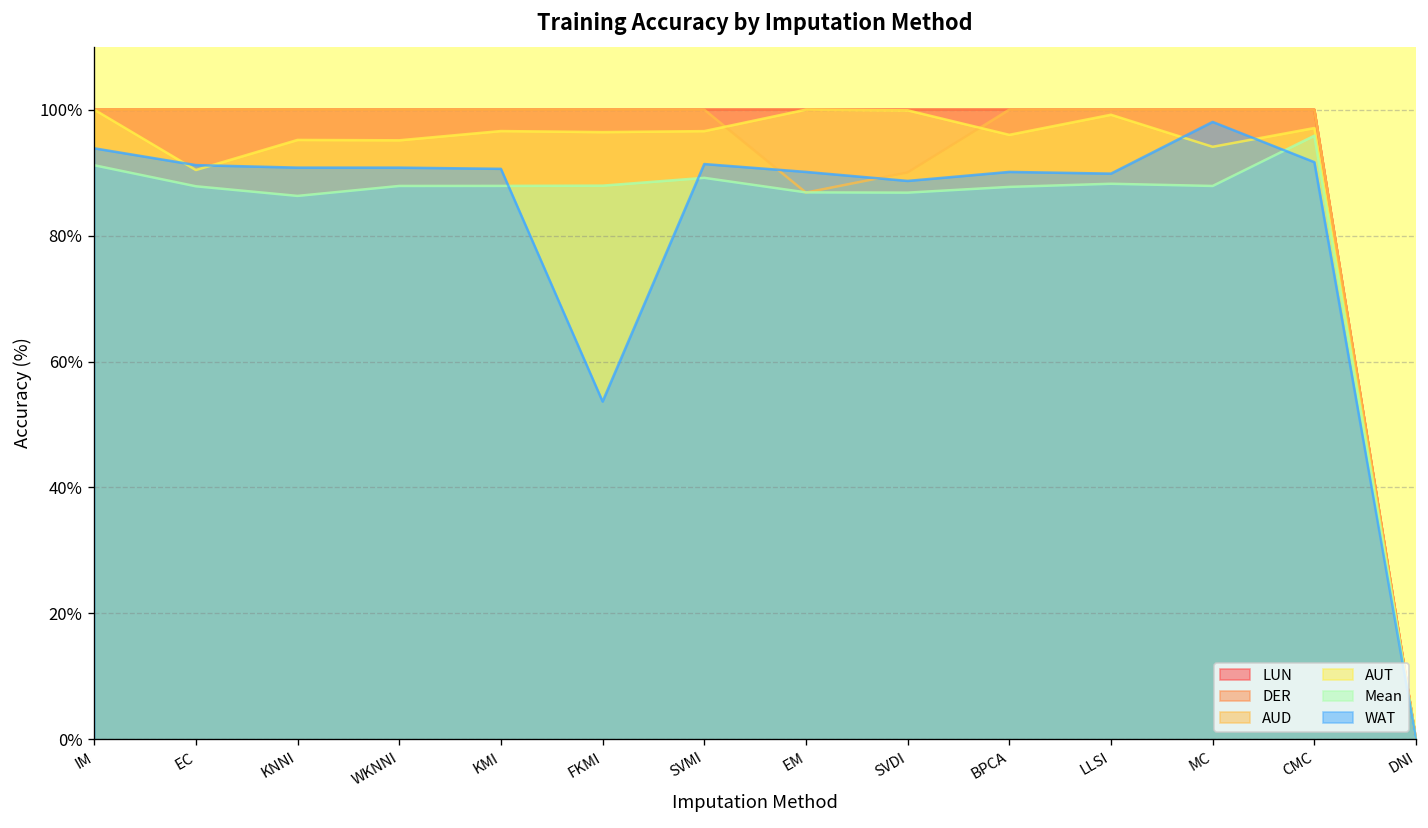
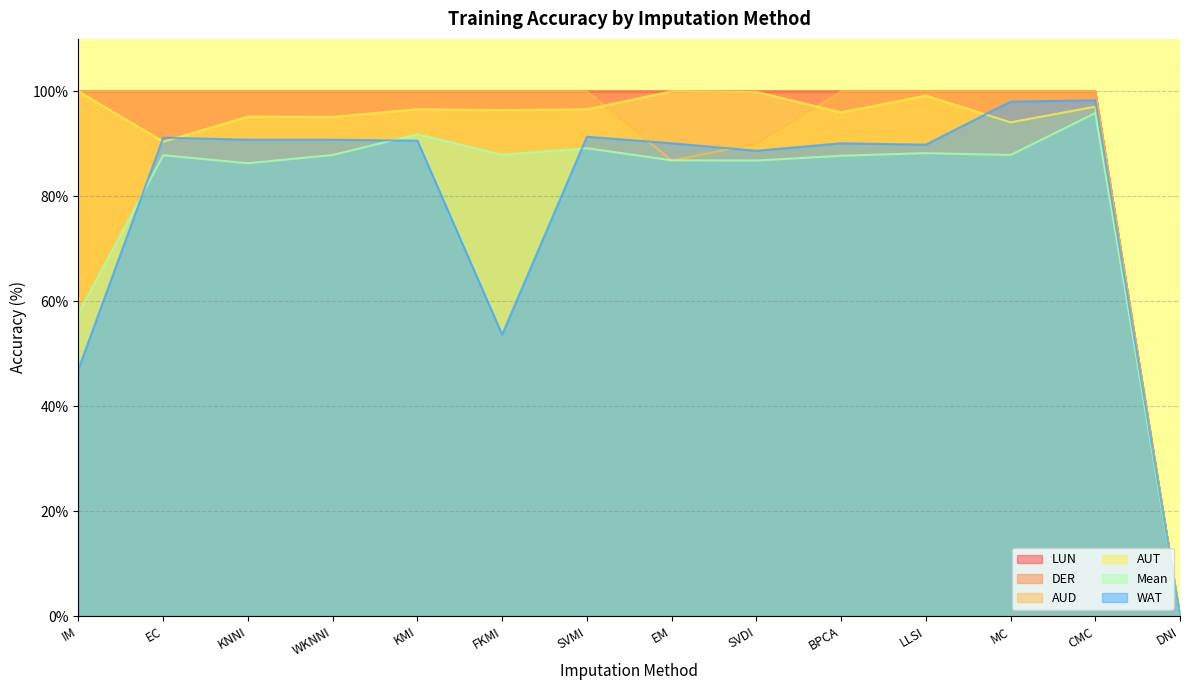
Mean, IM: 91% -> 58%
WAT, IM: 94% -> 47%
Mean, KMI: 88% -> 92%
WAT, CMC: 92% -> 98%
